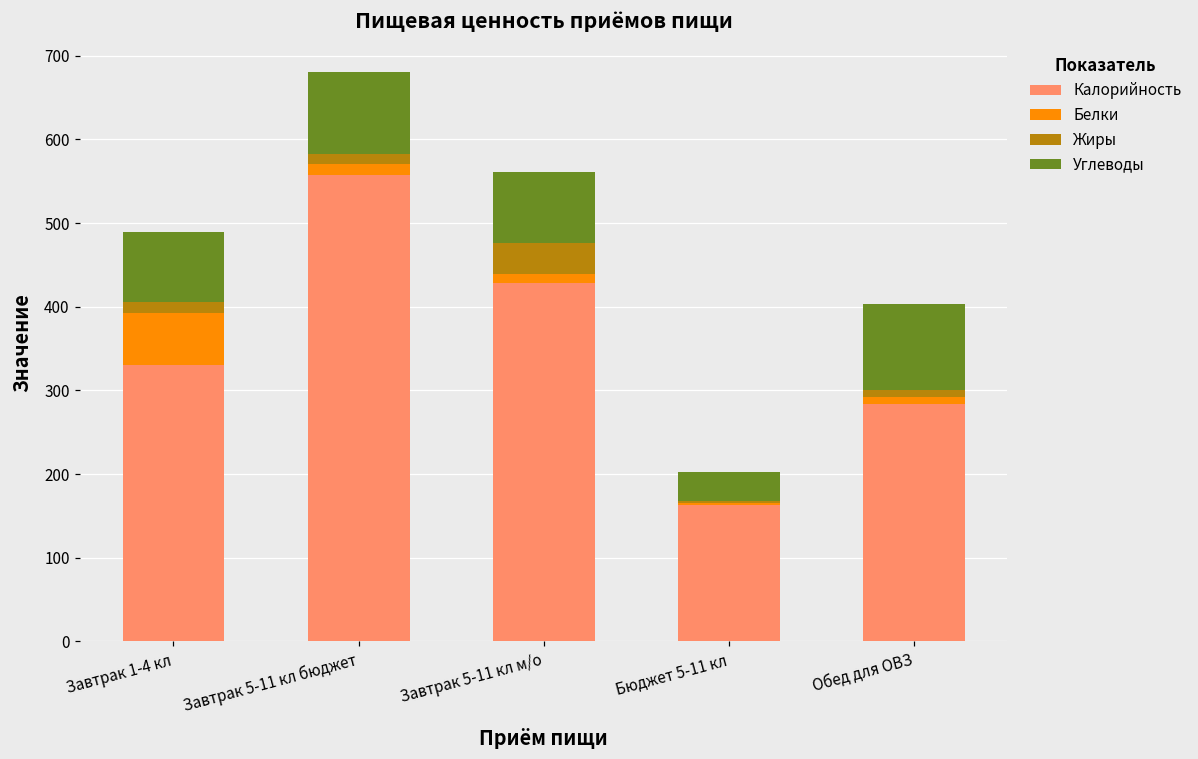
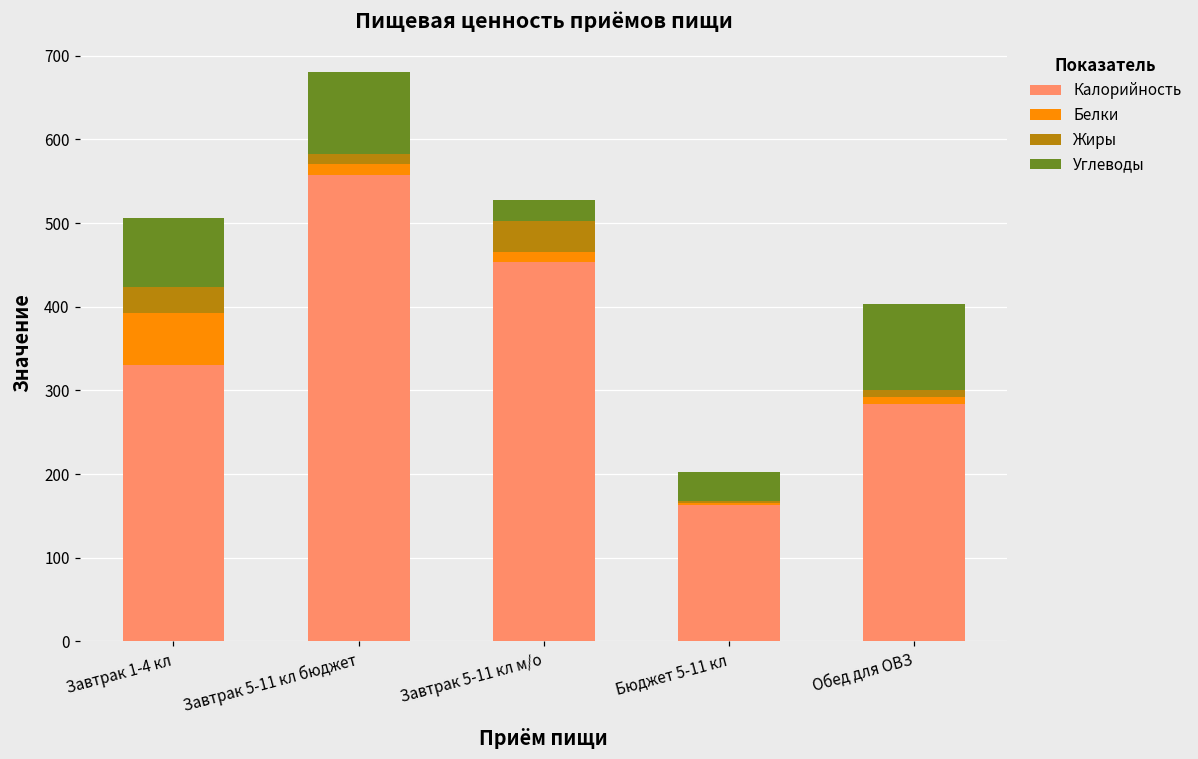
Жиры, Завтрак 1-4 кл: 10 -> 30
Калорийность, Завтрак 5-11 кл м/о: 430 -> 450
Углеводы, Завтрак 5-11 кл м/о: 90 -> 30
